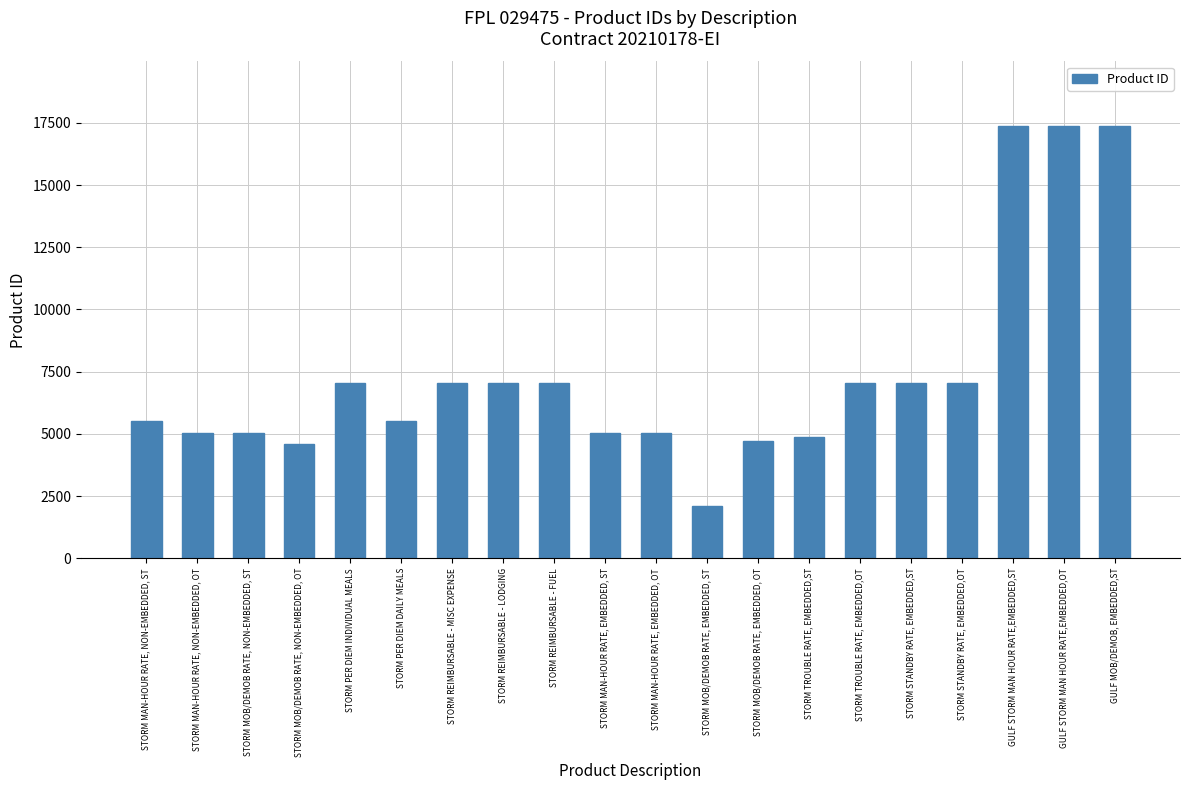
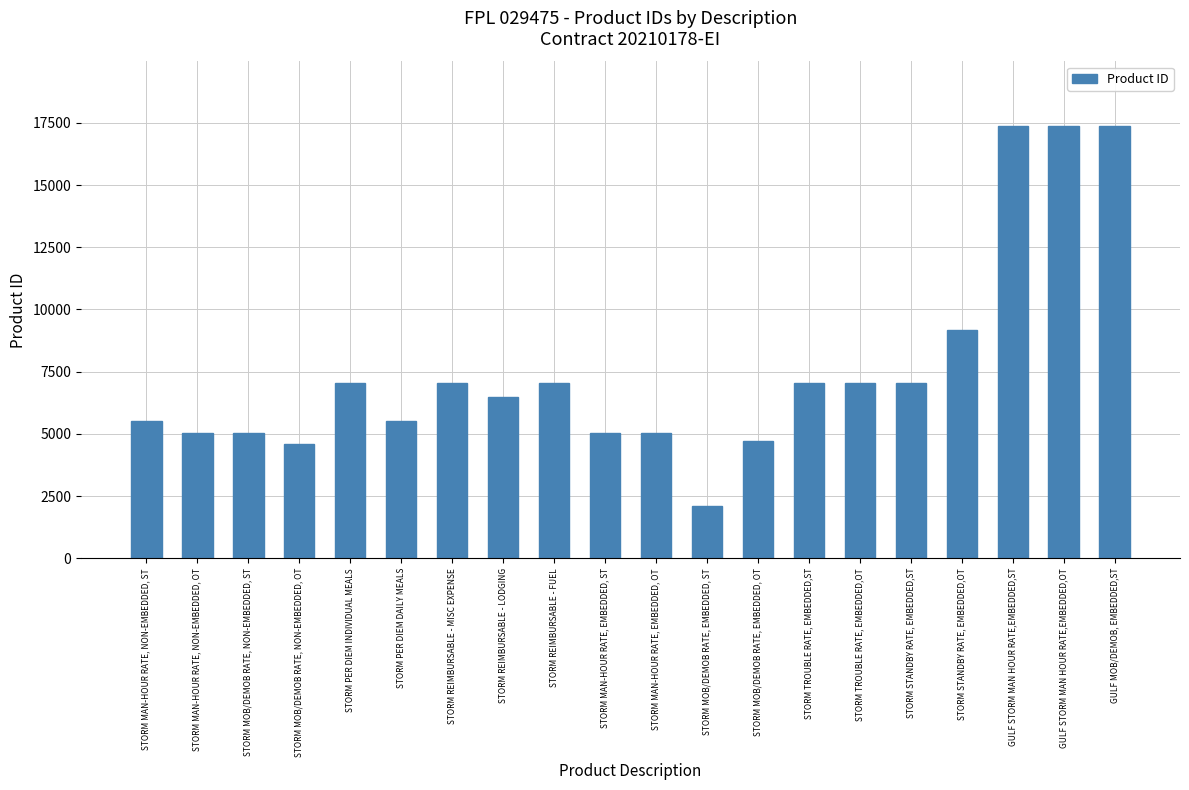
STORM REIMBURSABLE - LODGING: 7000 -> 6500
STORM TROUBLE RATE, EMBEDDED,ST: 4900 -> 7100
STORM STANDBY RATE, EMBEDDED,OT: 7100 -> 9200
